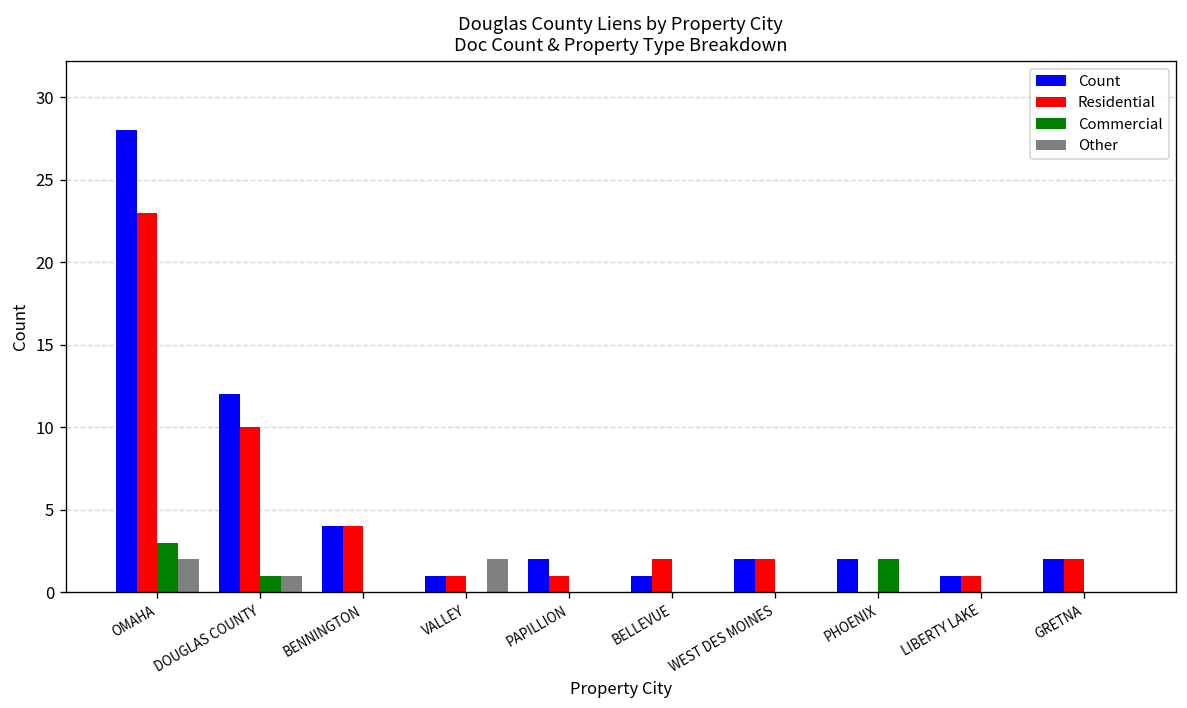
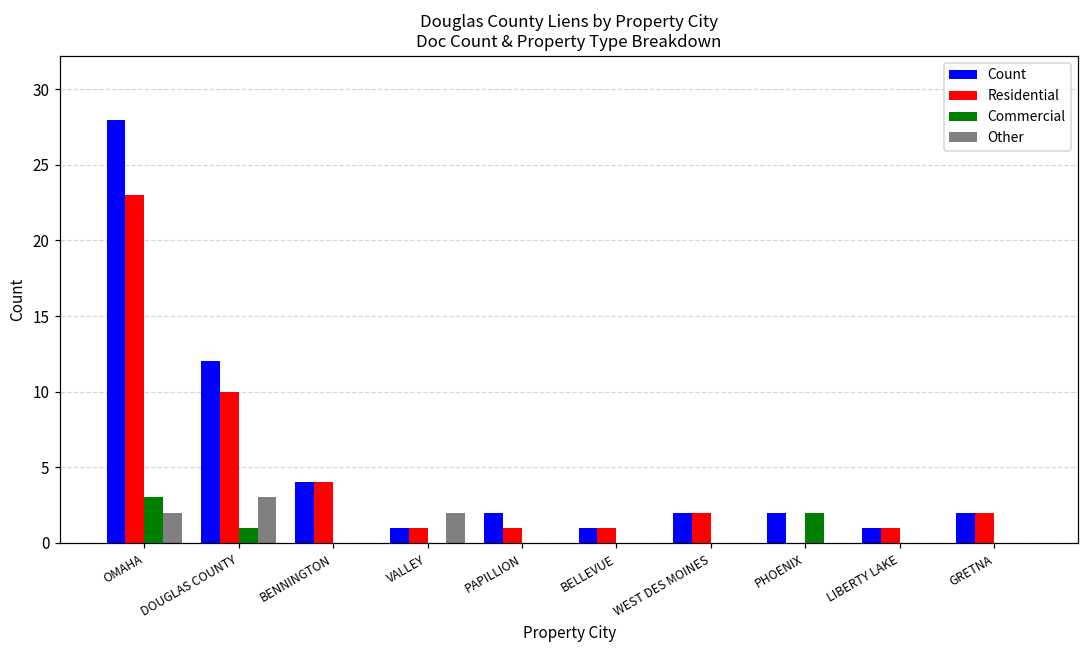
Other, DOUGLAS COUNTY: 1 -> 3
Residential, BELLEVUE: 2 -> 1
